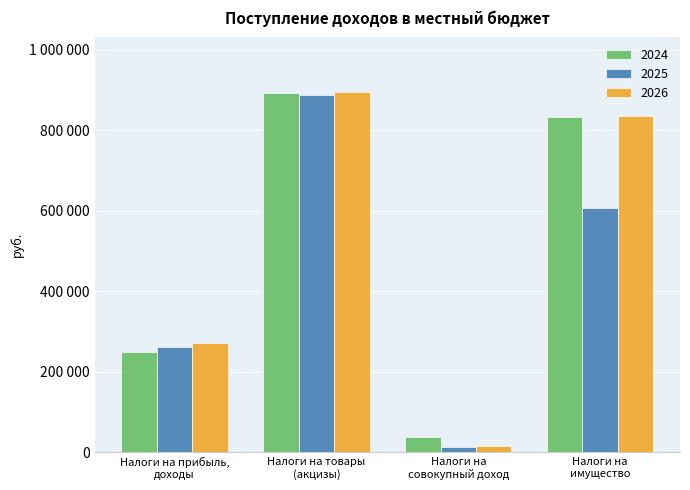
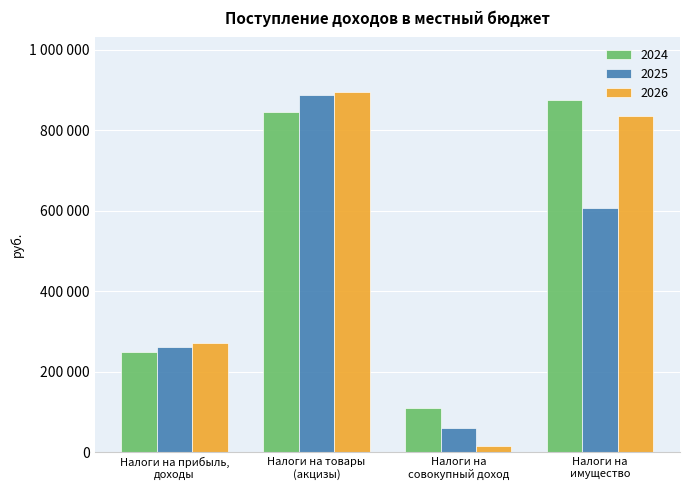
2024, Налоги на товары (акцизы): 890000 -> 850000
2024, Налоги на совокупный доход: 40000 -> 110000
2025, Налоги на совокупный доход: 10000 -> 60000
2024, Налоги на имущество: 830000 -> 870000
